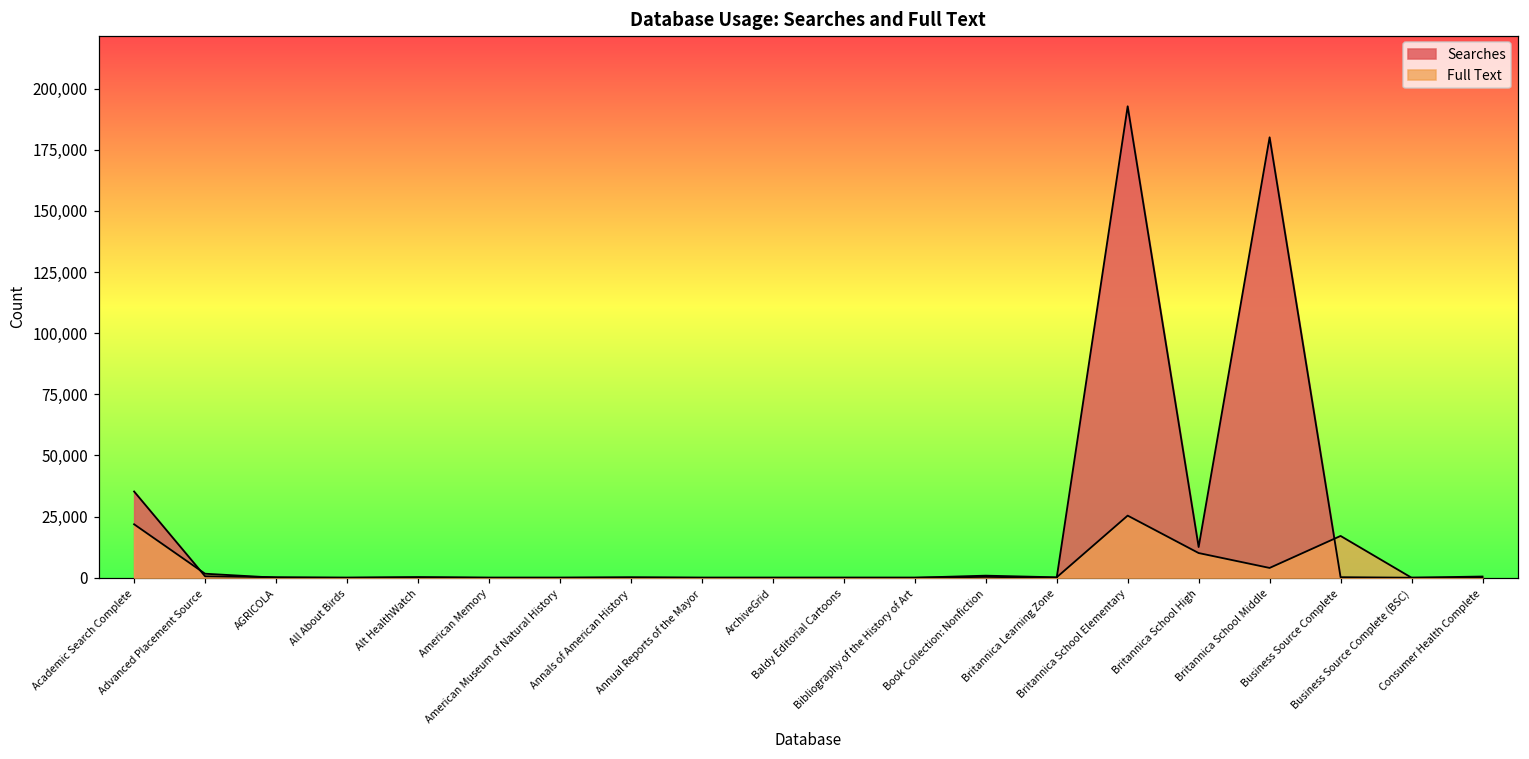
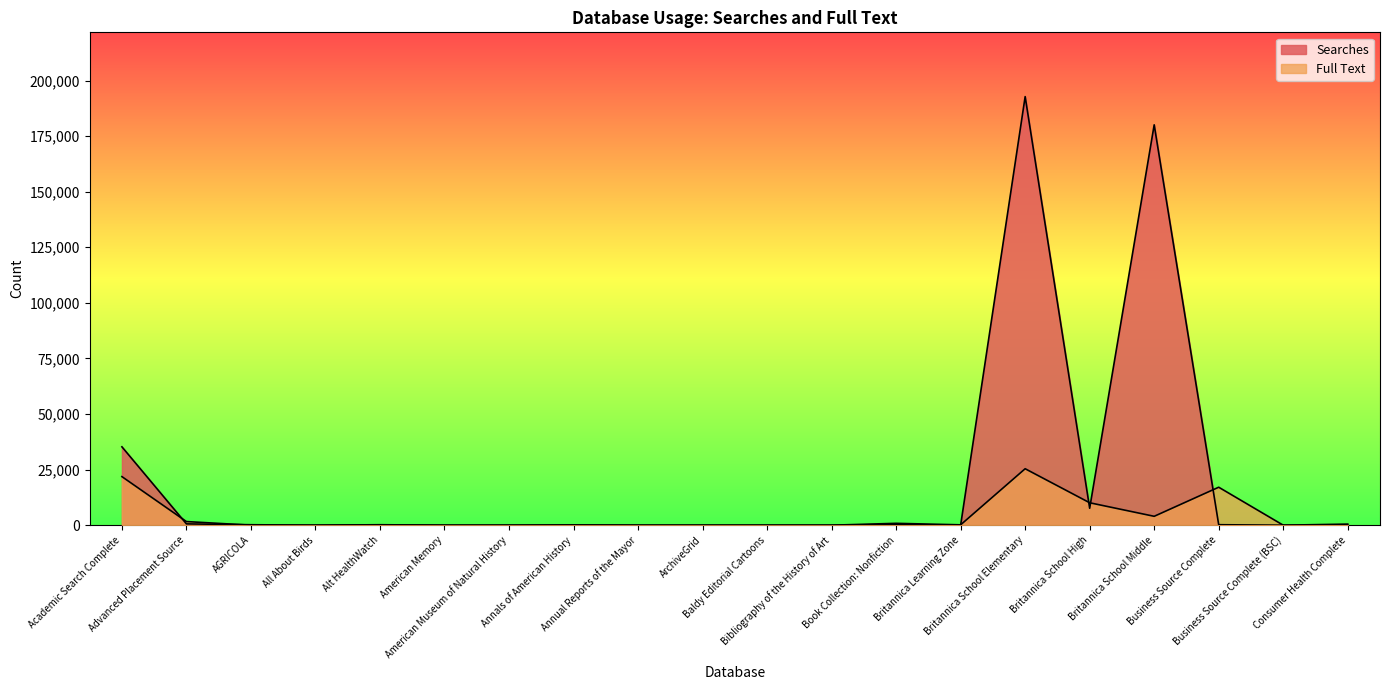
Searches, Britannica School High: 13,000 -> 8,000
